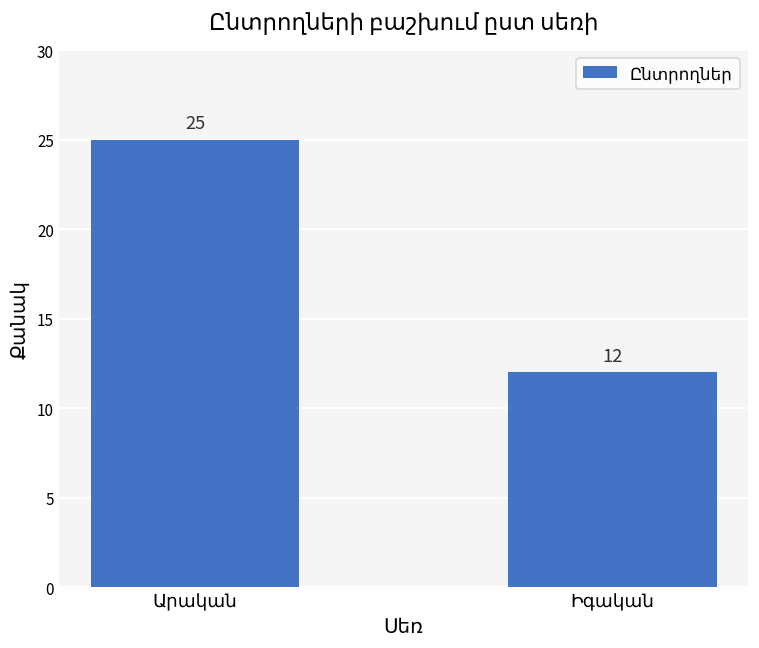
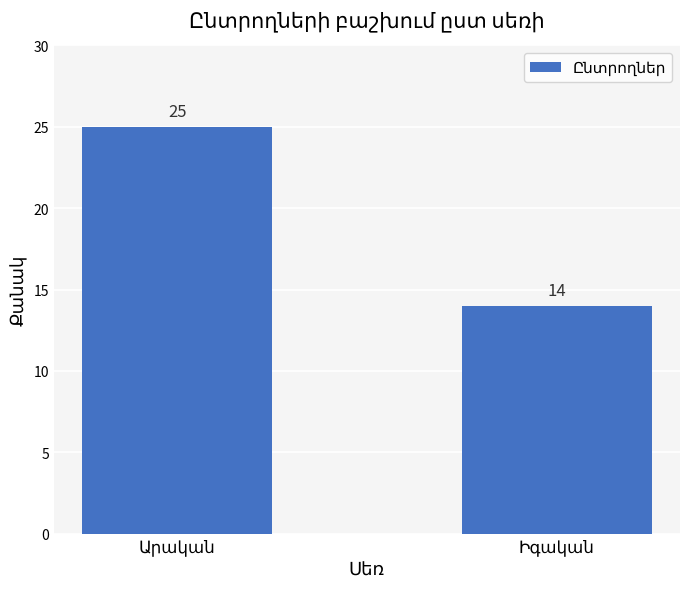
Իգական: 12 -> 14
